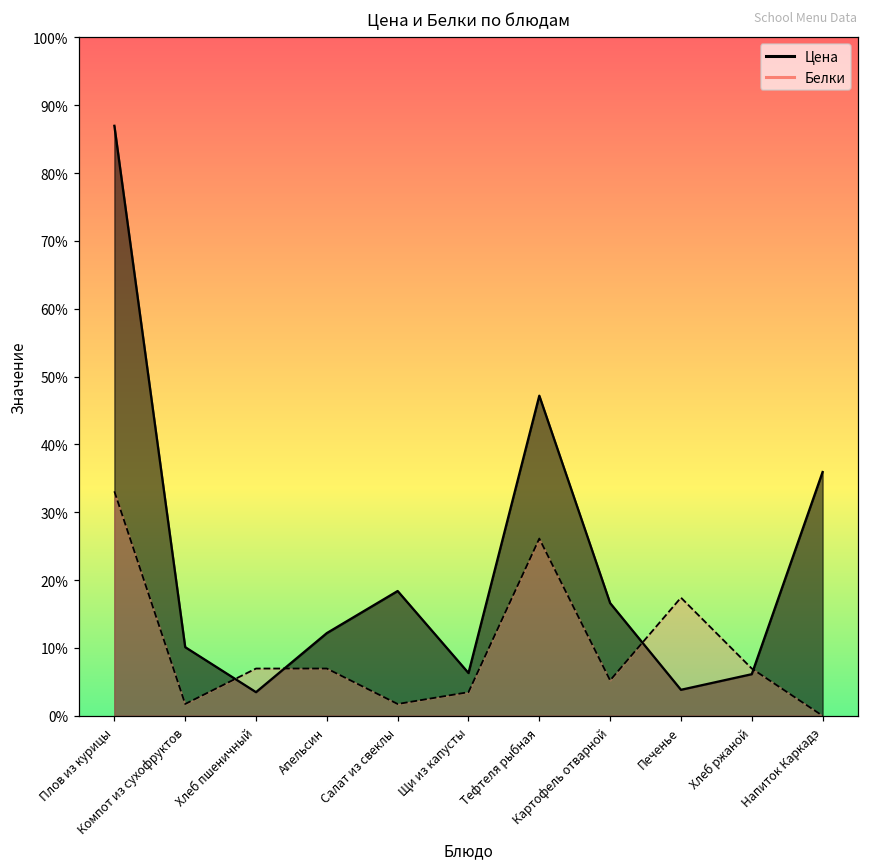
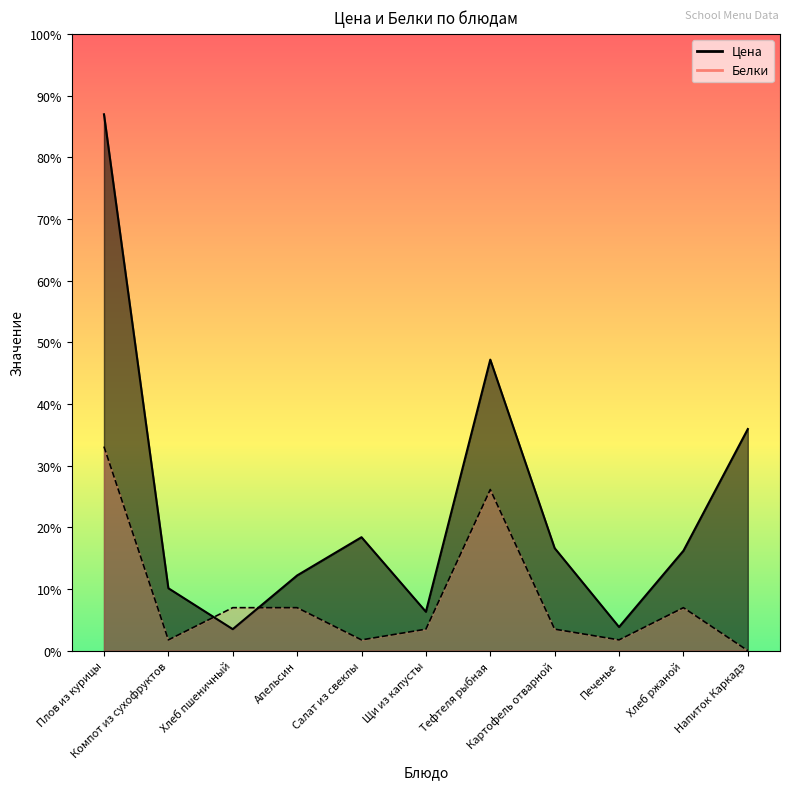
Белки, Картофель отварной: 5% -> 3%
Белки, Печенье: 17% -> 2%
Цена, Хлеб ржаной: 6% -> 16%
